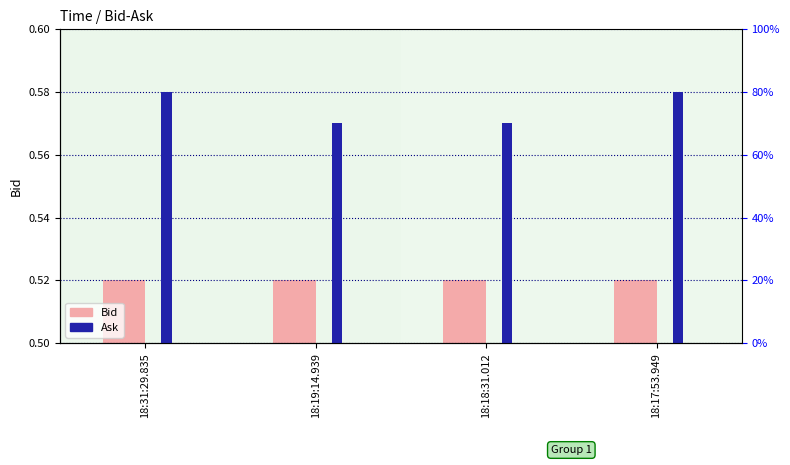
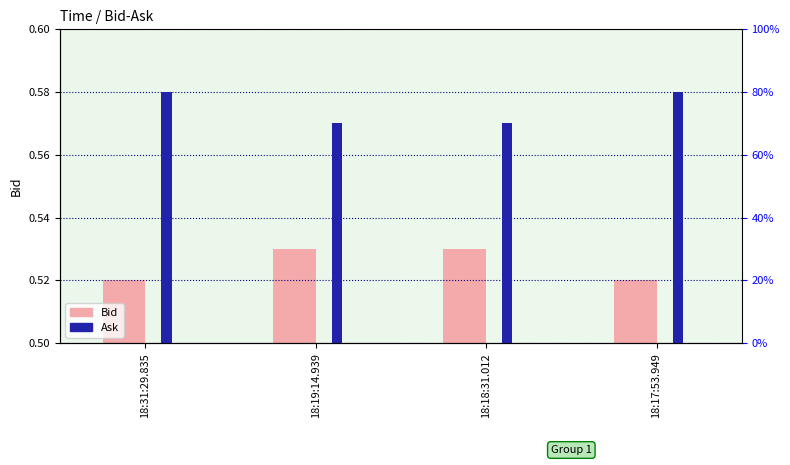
Bid, 18:19:14.939: 0.52 -> 0.53
Bid, 18:18:31.012: 0.52 -> 0.53
